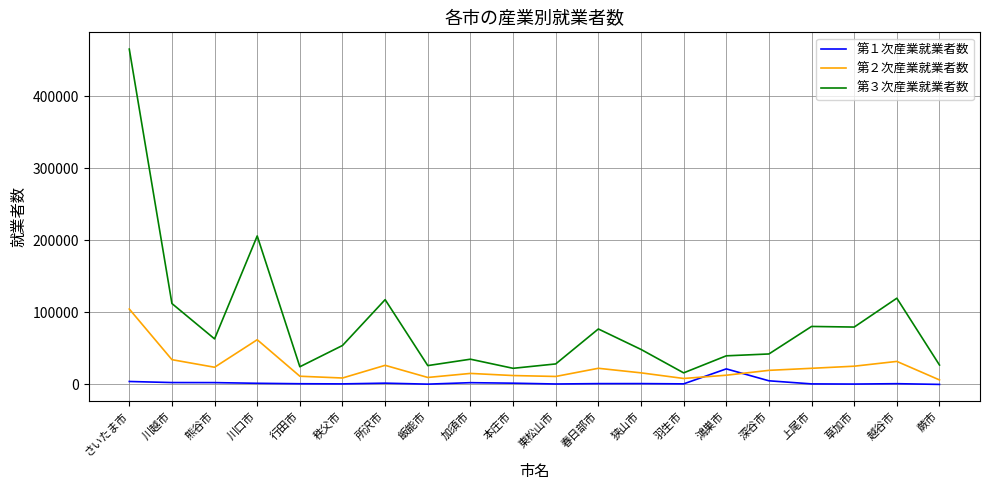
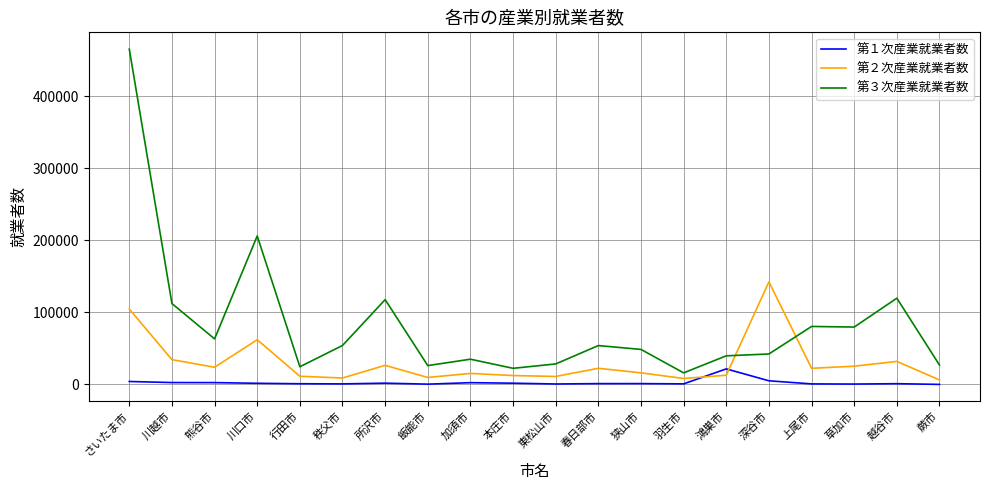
第３次産業就業者数, 春日部市: 80000 -> 50000
第２次産業就業者数, 深谷市: 20000 -> 140000
